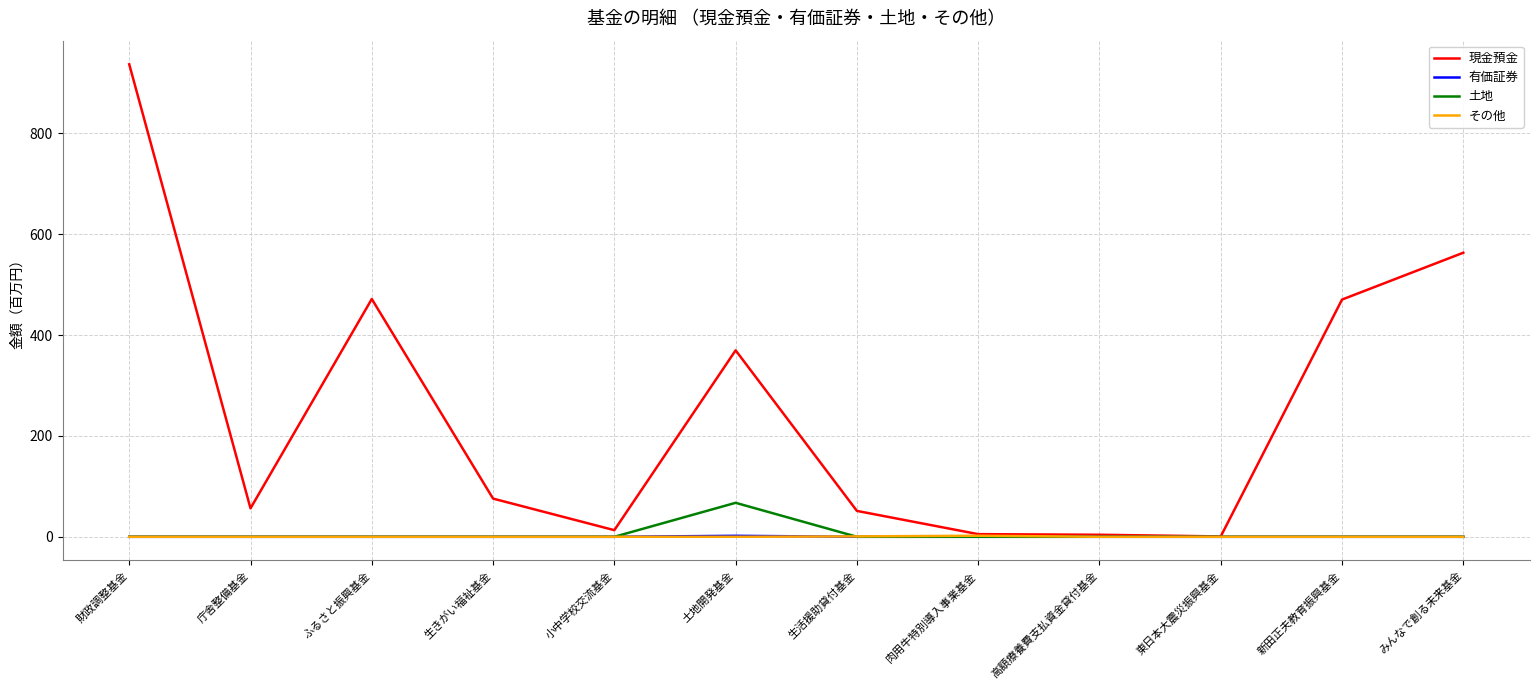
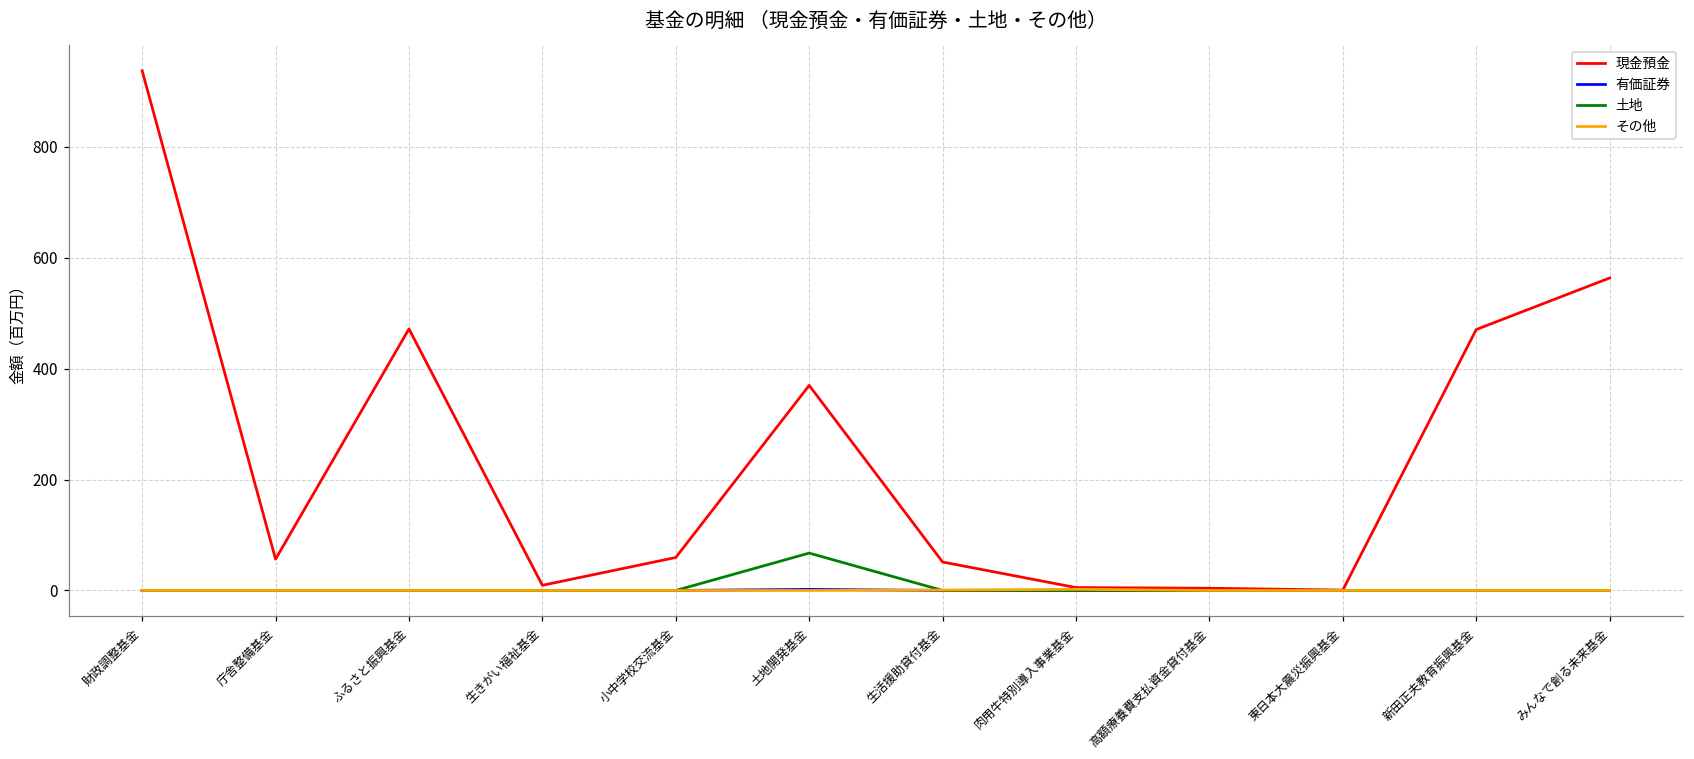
現金預金, 生きがい福祉基金: 80 -> 10
現金預金, 小中学校交流基金: 10 -> 60
